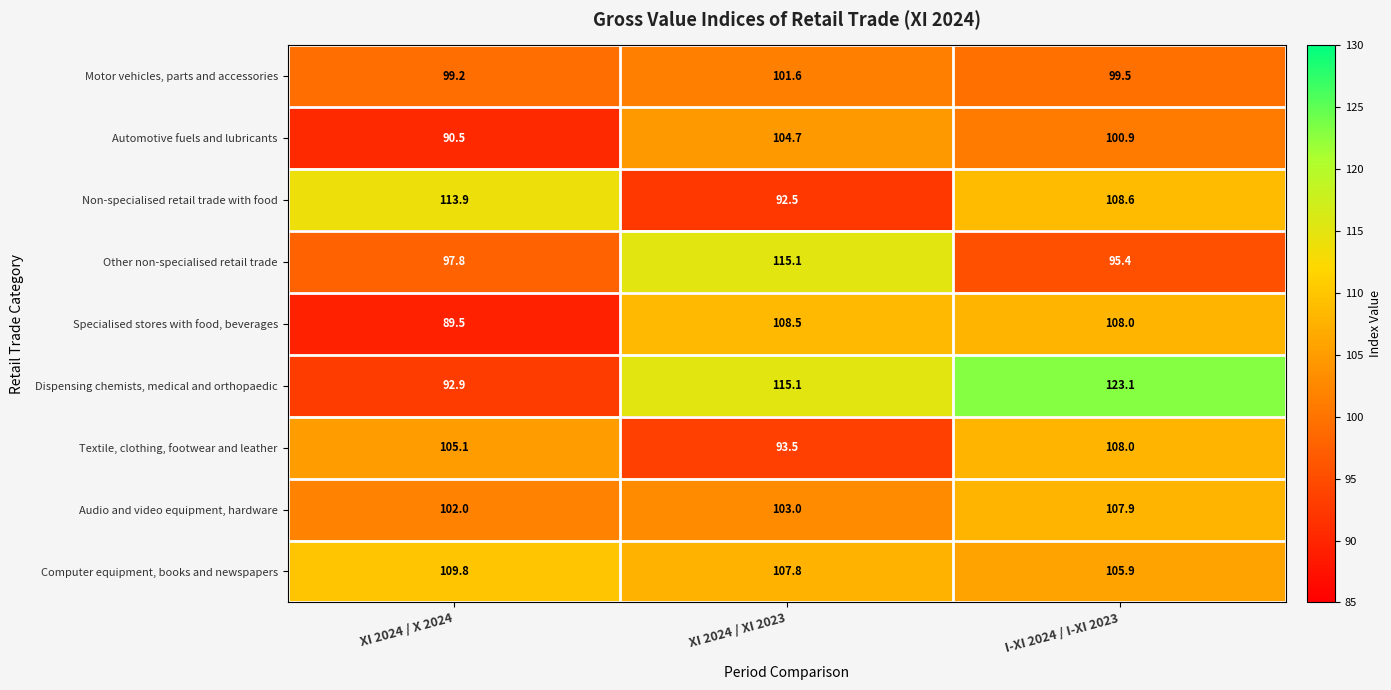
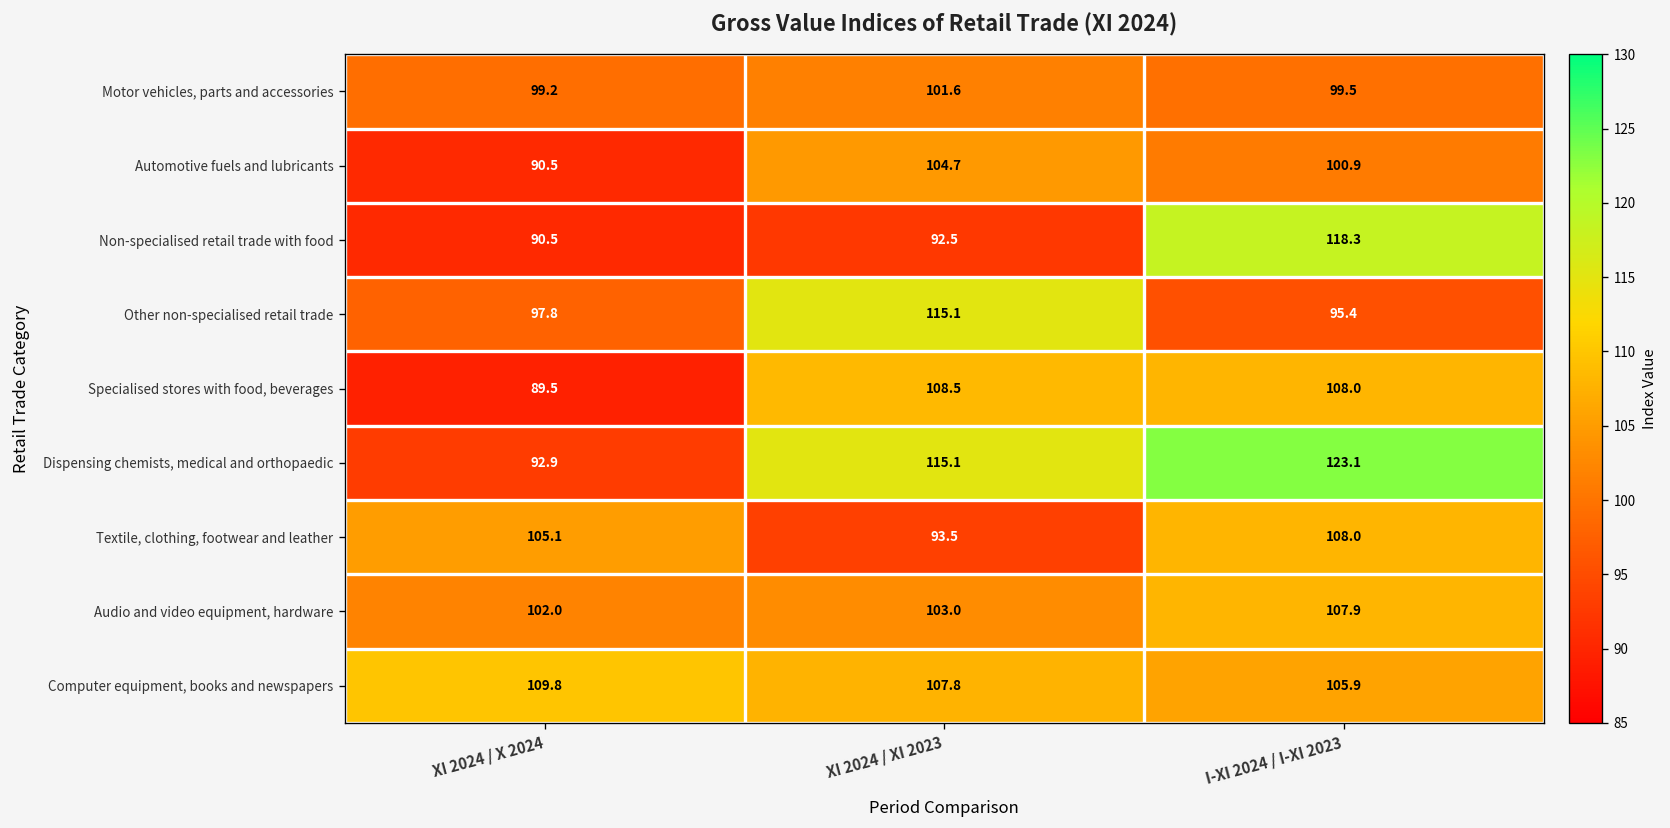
Non-specialised retail trade with food, XI 2024 / X 2024: 113.9 -> 90.5
Non-specialised retail trade with food, I-XI 2024 / I-XI 2023: 108.6 -> 118.3
